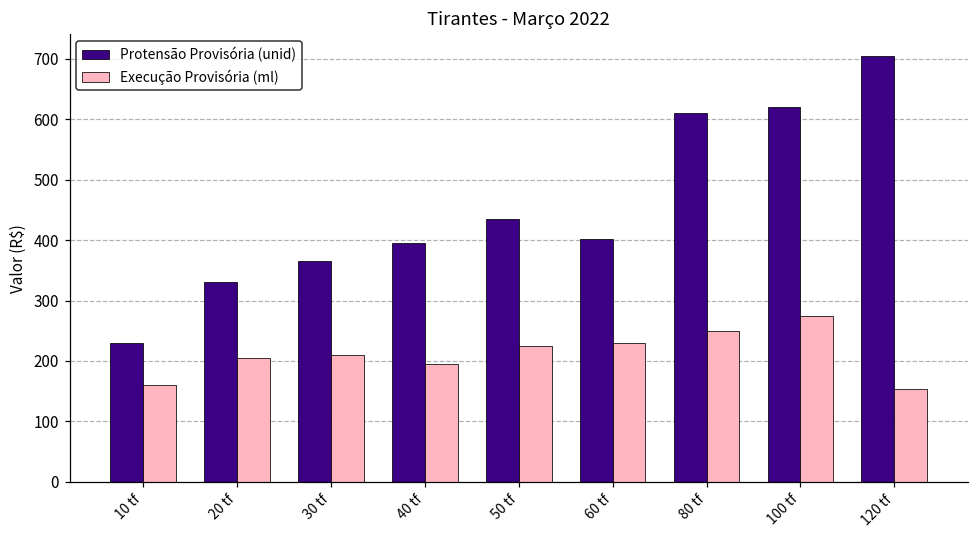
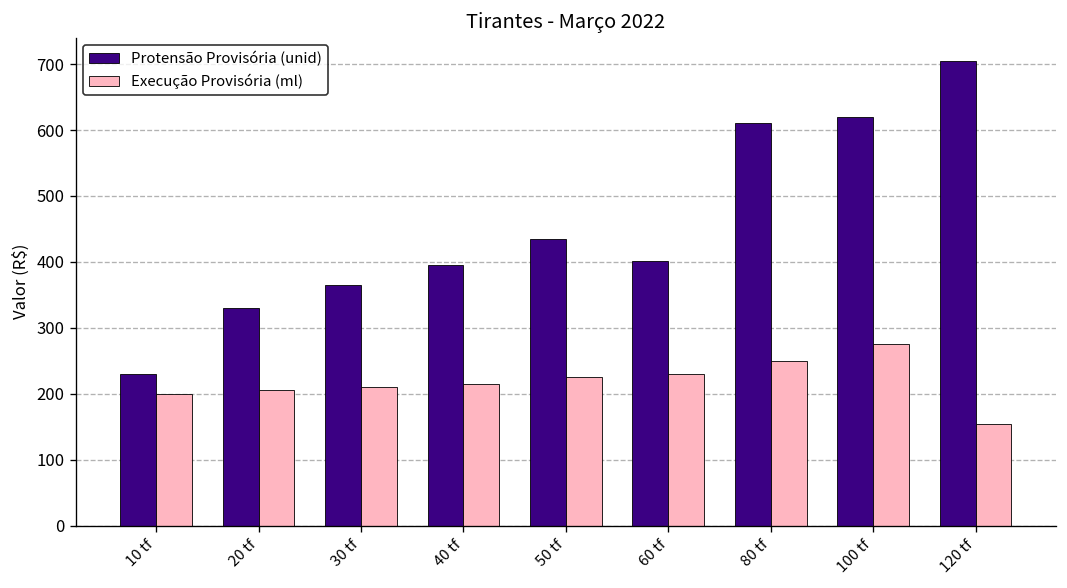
Execução Provisória (ml), 10 tf: 160 -> 200
Execução Provisória (ml), 40 tf: 200 -> 220
